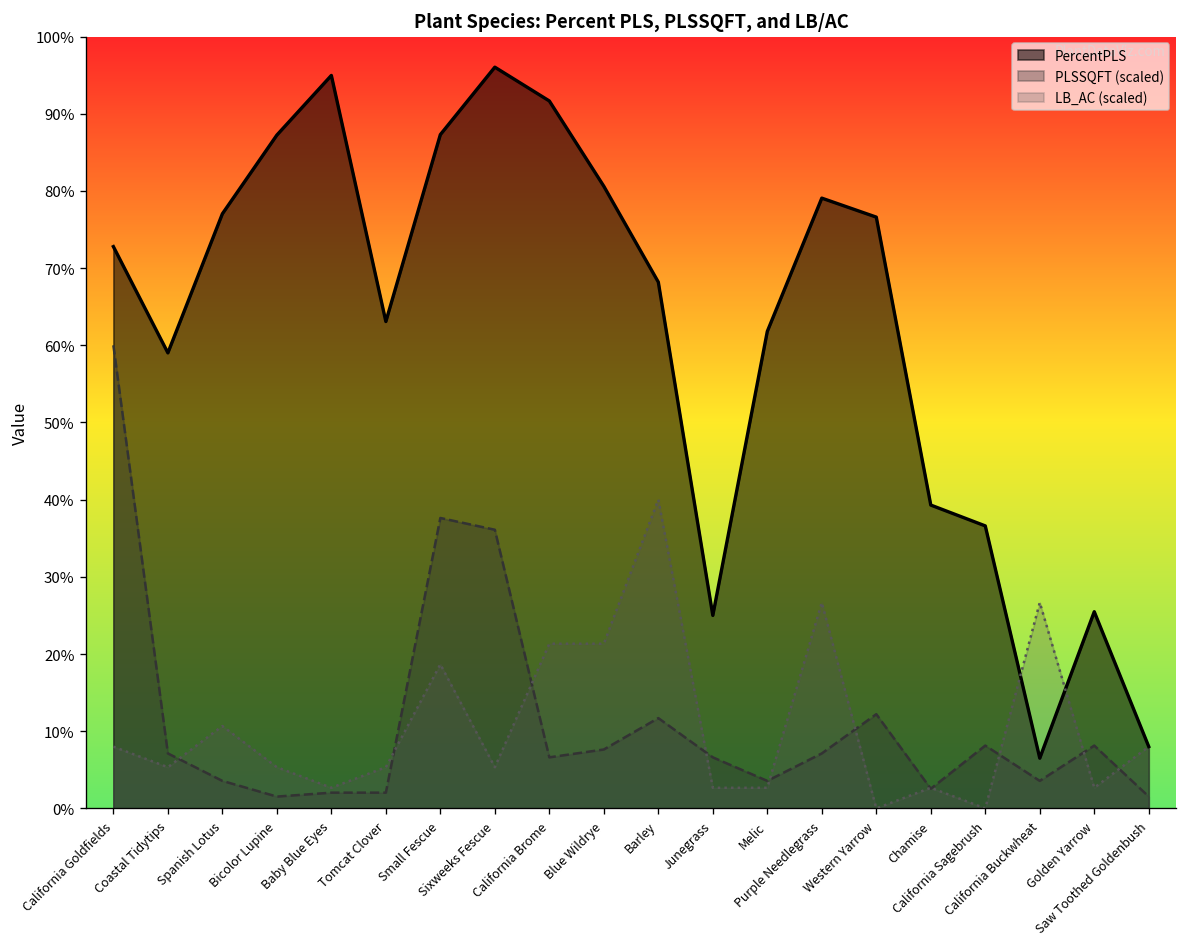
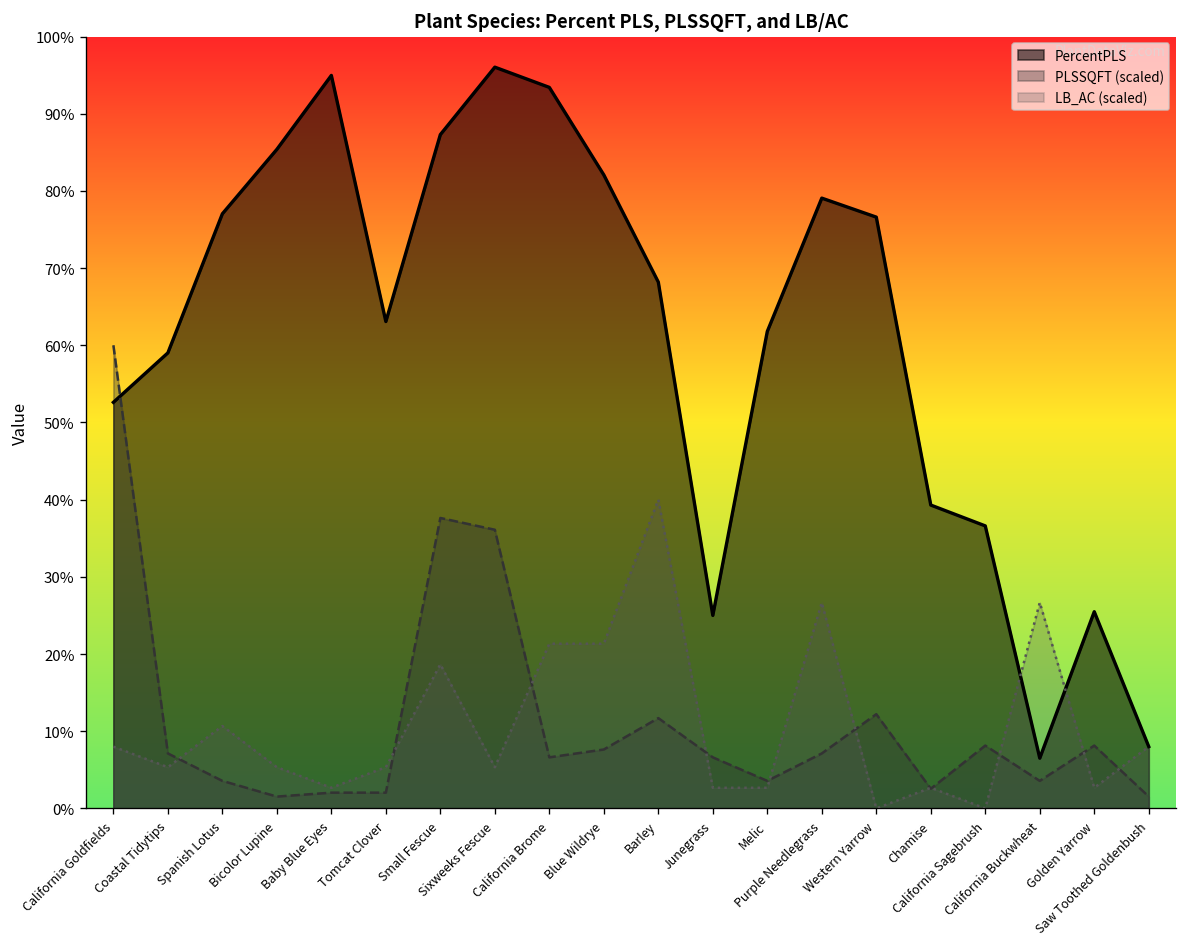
PercentPLS, California Goldfields: 73% -> 53%
PercentPLS, Bicolor Lupine: 87% -> 85%
PercentPLS, California Brome: 92% -> 93%
PercentPLS, Blue Wildrye: 81% -> 82%
